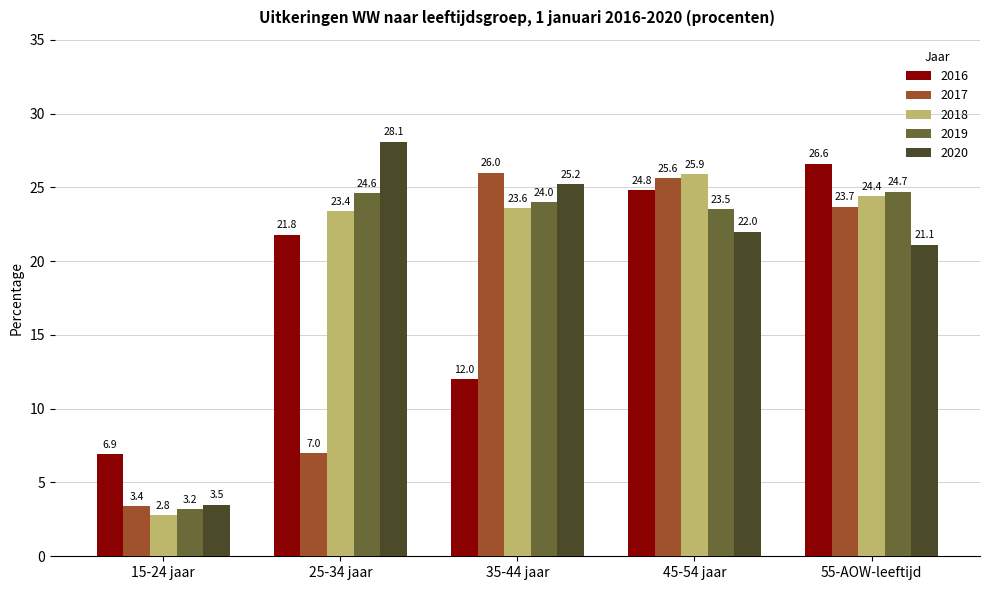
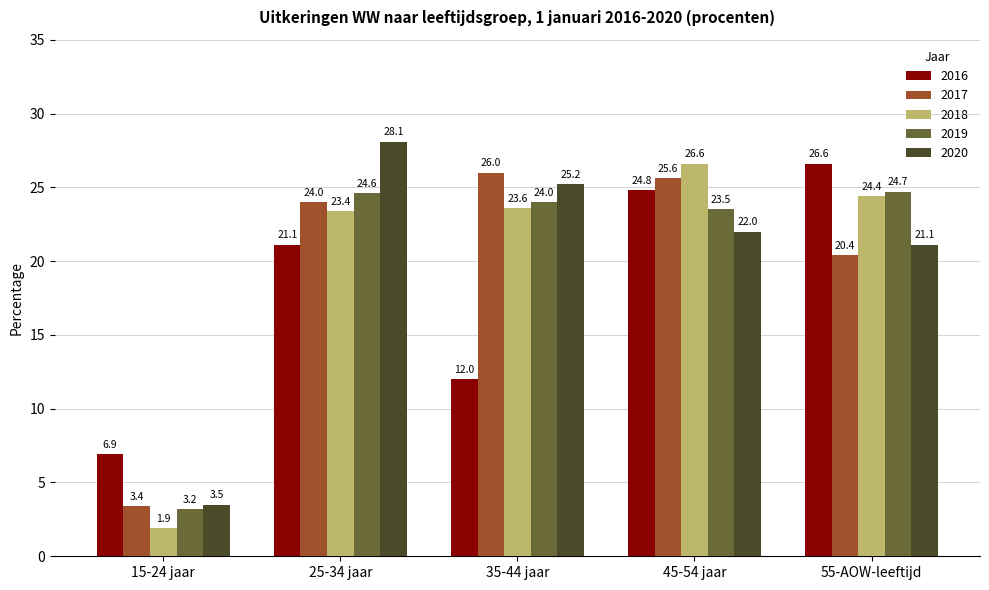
2018, 15-24 jaar: 2.8 -> 1.9
2016, 25-34 jaar: 21.8 -> 21.1
2017, 25-34 jaar: 7.0 -> 24.0
2018, 45-54 jaar: 25.9 -> 26.6
2017, 55-AOW-leeftijd: 23.7 -> 20.4
